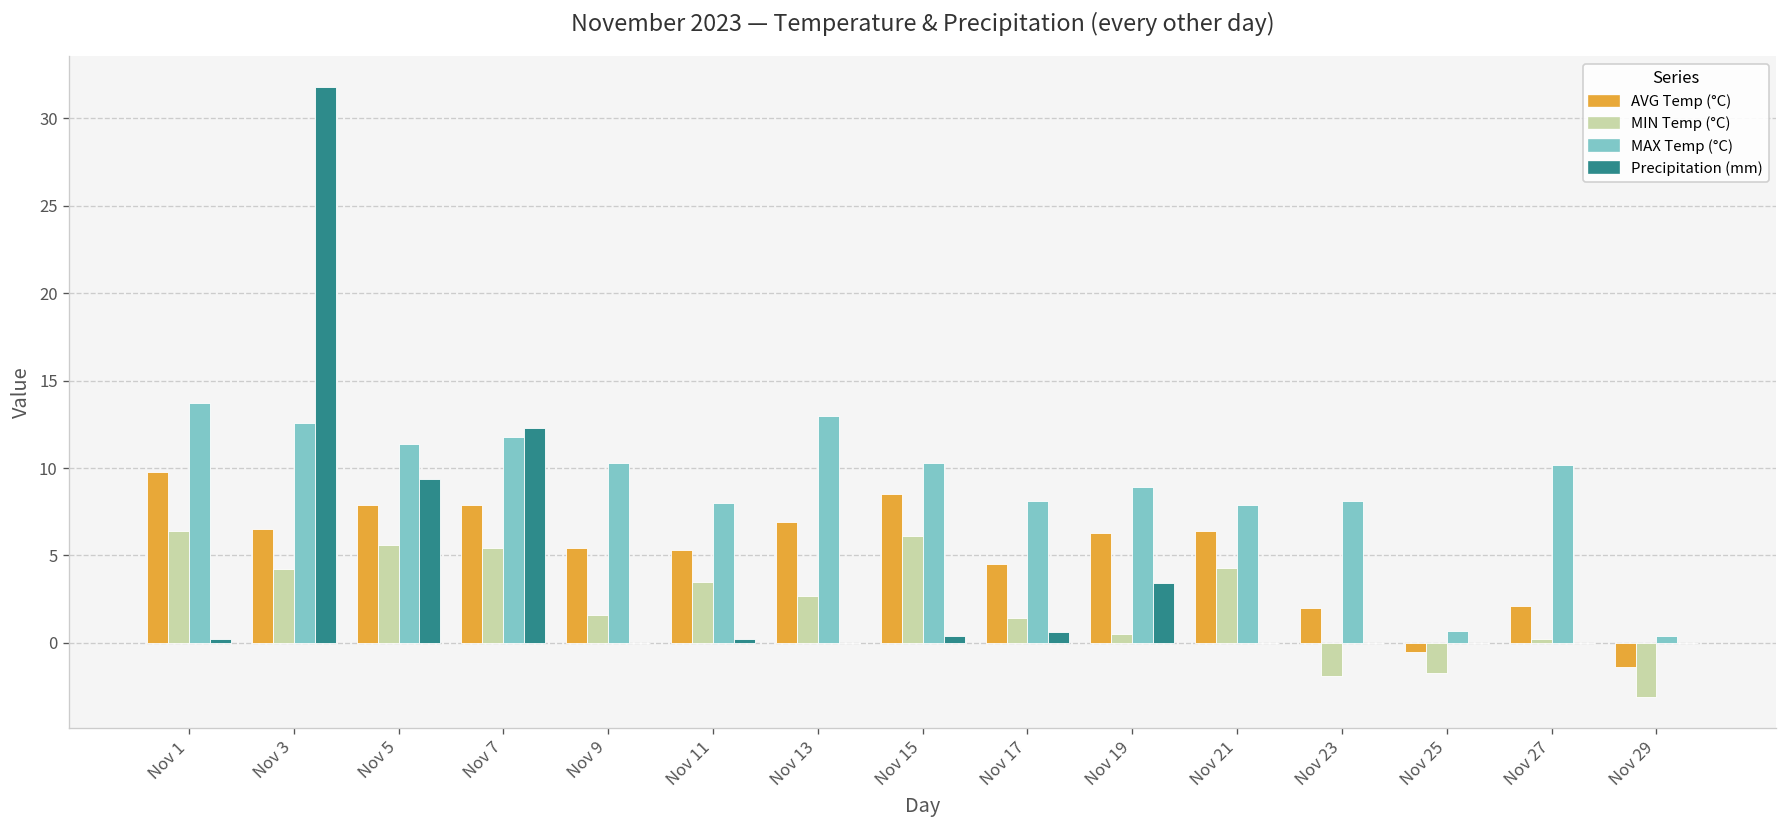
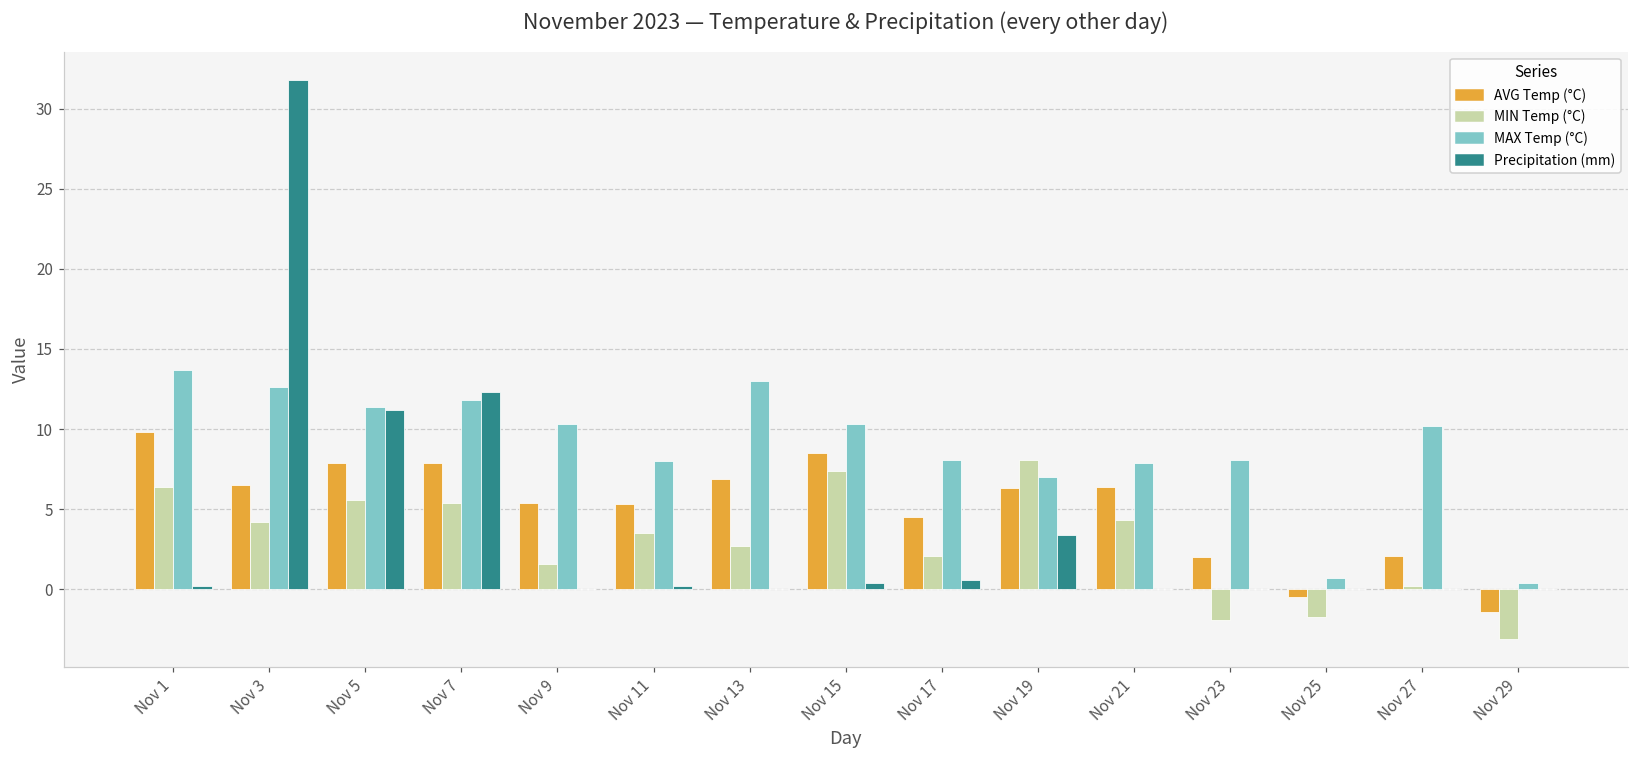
Precipitation (mm), Nov 5: 9.4 -> 11.2
MIN Temp (°C), Nov 15: 6.1 -> 7.4
MIN Temp (°C), Nov 17: 1.4 -> 2.1
MIN Temp (°C), Nov 19: 0.5 -> 8.1
MAX Temp (°C), Nov 19: 8.9 -> 7.0
